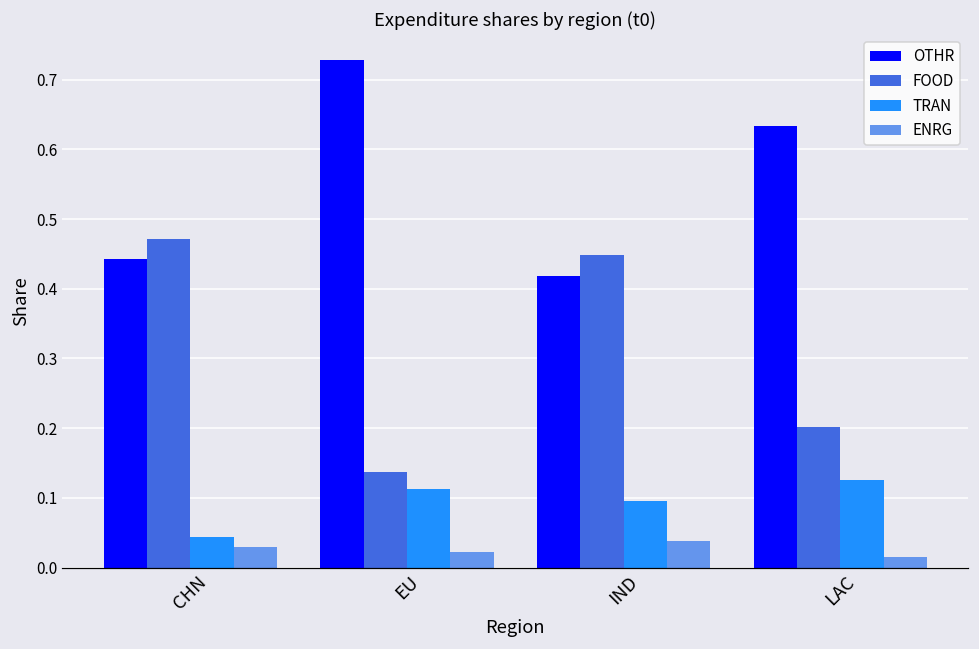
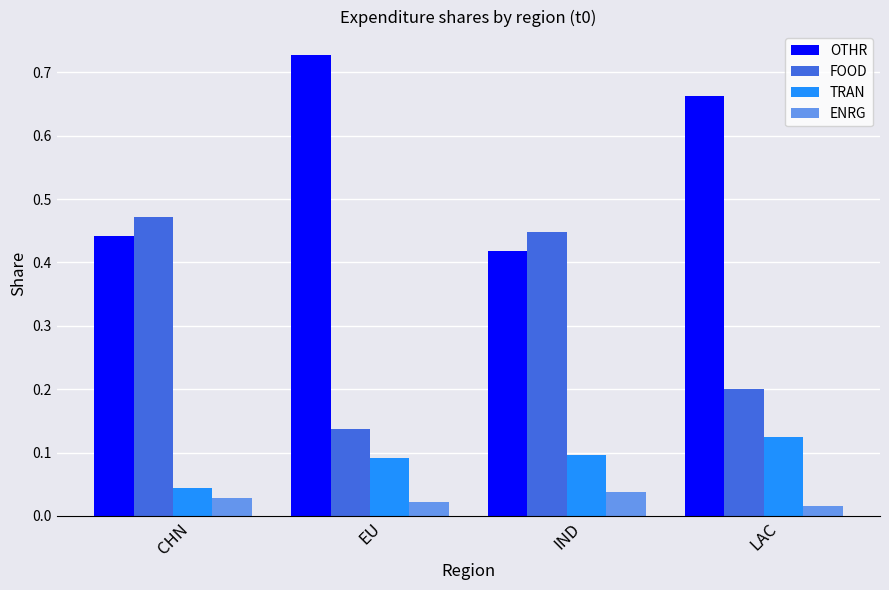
TRAN, EU: 0.11 -> 0.09
OTHR, LAC: 0.63 -> 0.66
